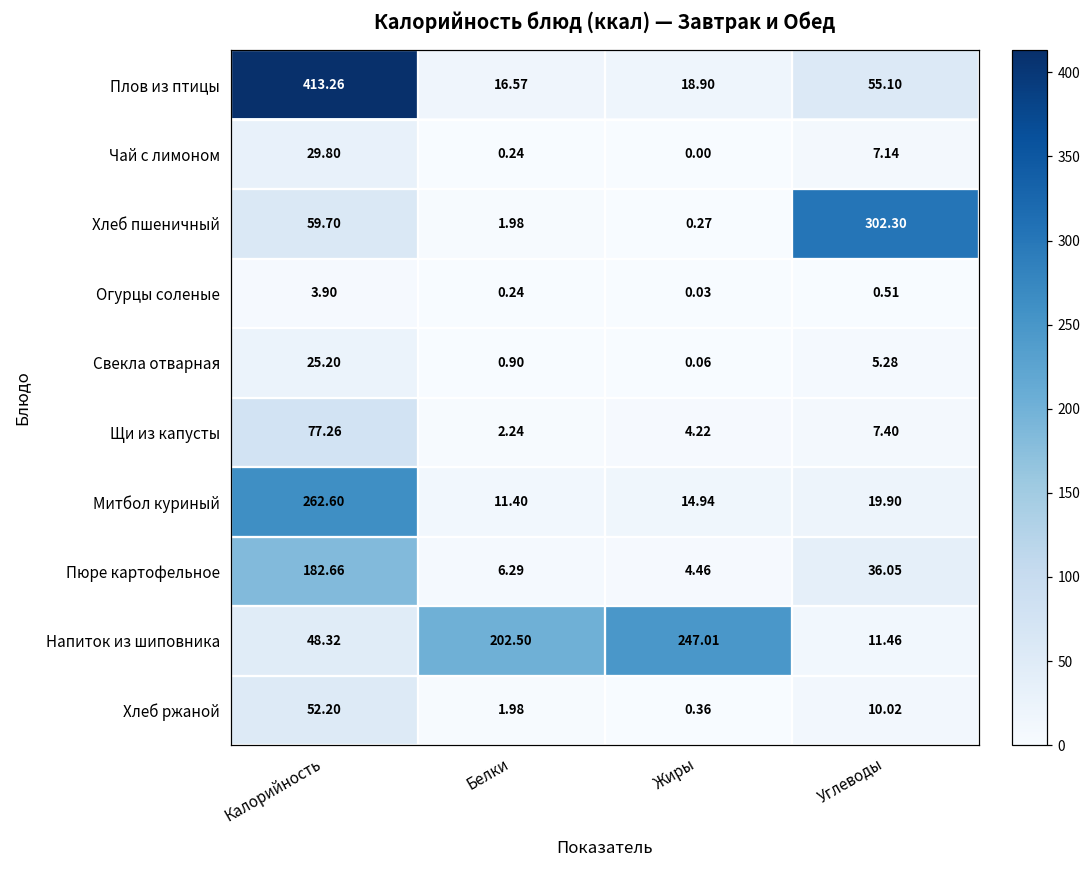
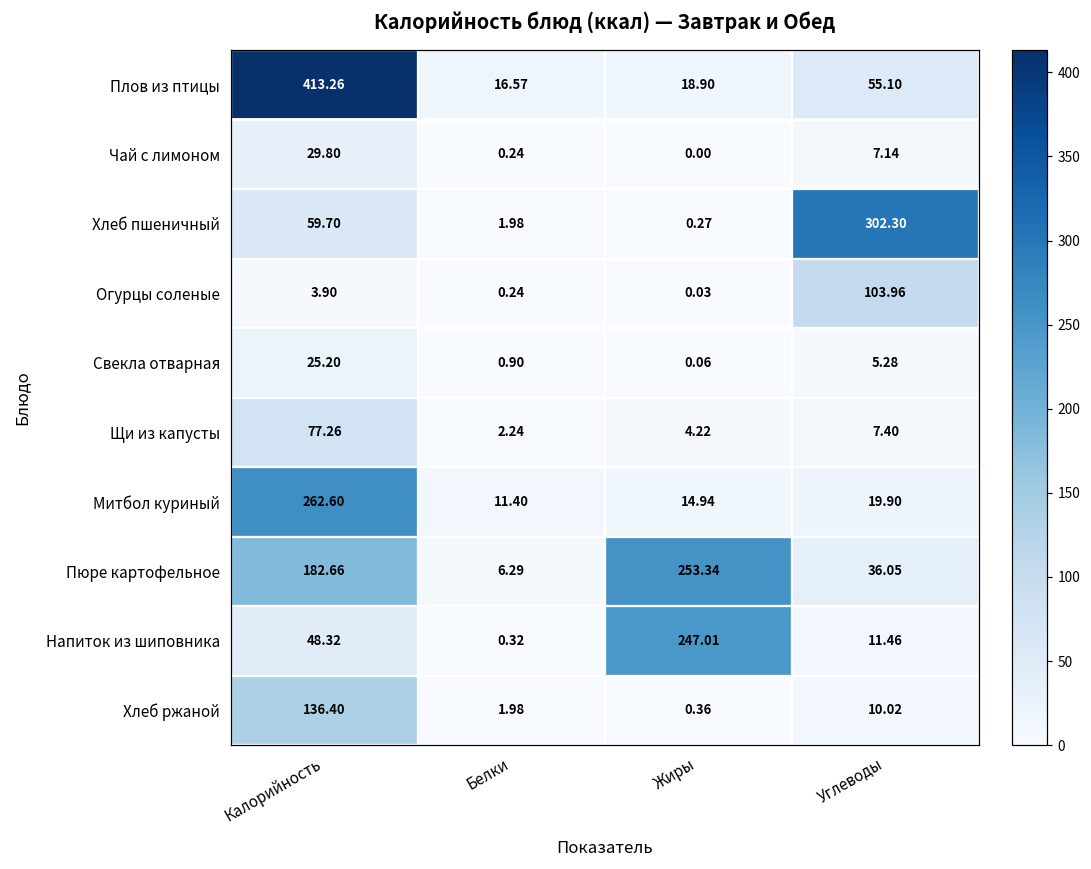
Огурцы соленые, Углеводы: 0.51 -> 103.96
Пюре картофельное, Жиры: 4.46 -> 253.34
Напиток из шиповника, Белки: 202.50 -> 0.32
Хлеб ржаной, Калорийность: 52.20 -> 136.40
